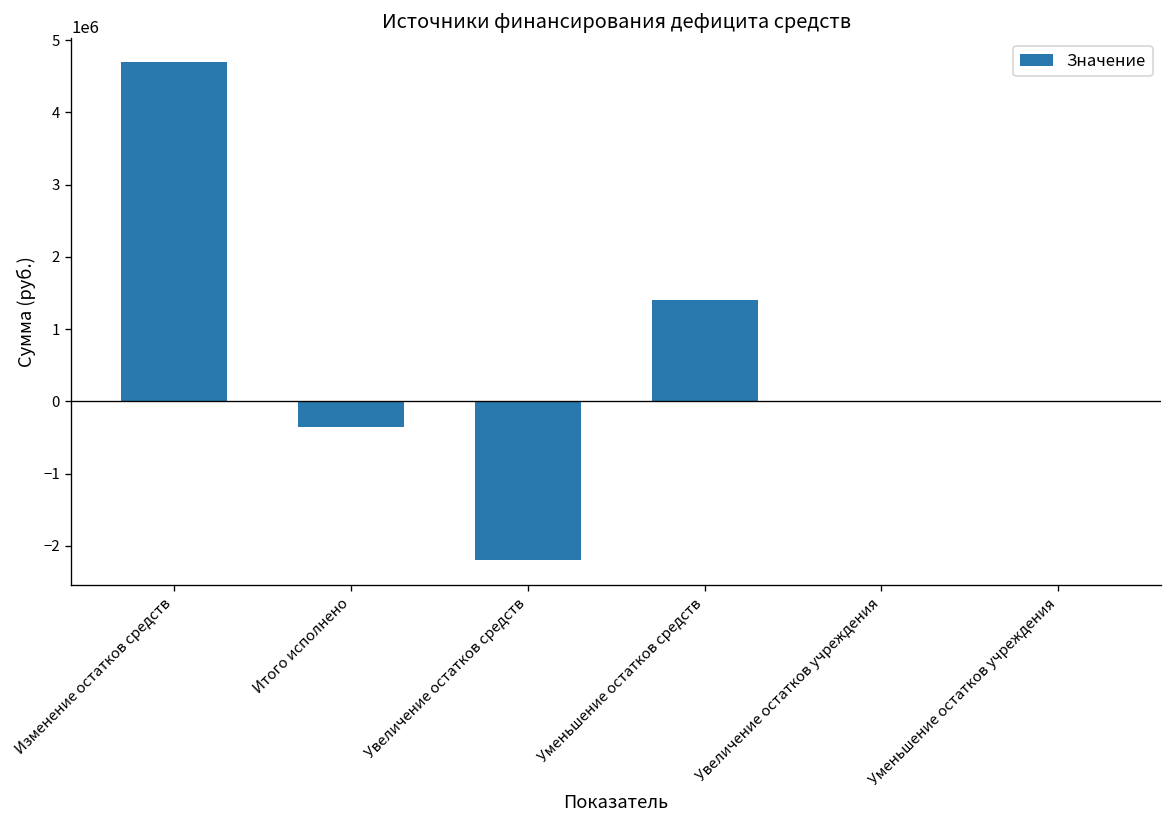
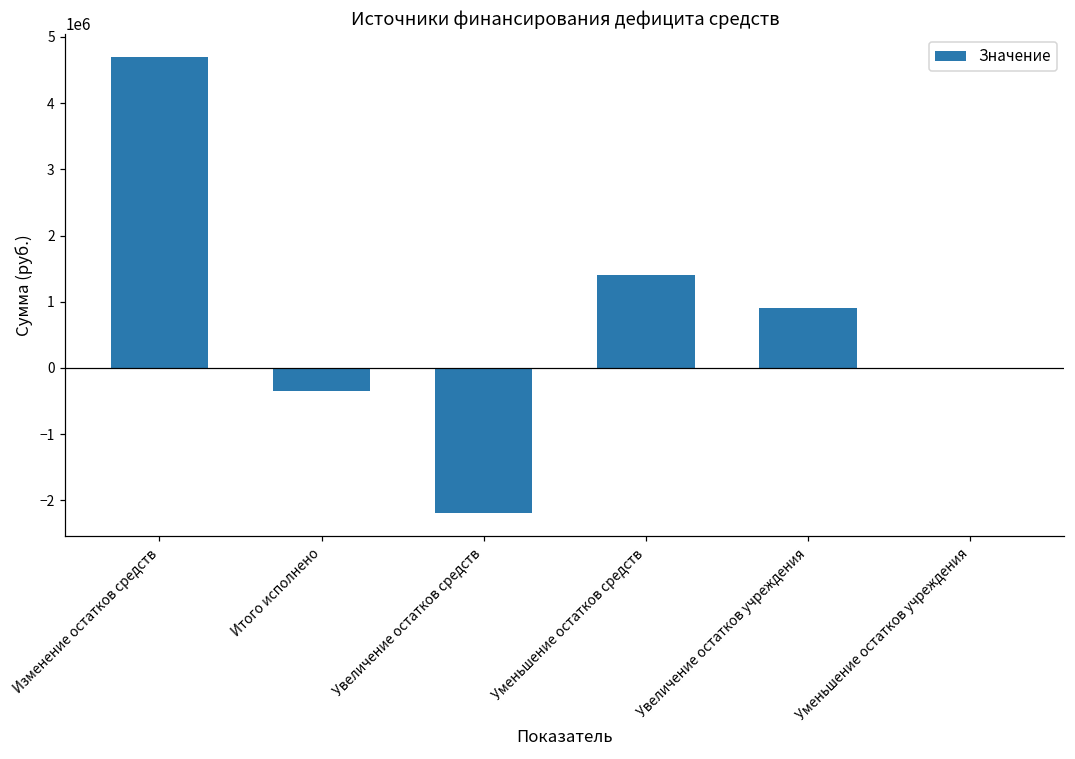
Увеличение остатков учреждения: 0 -> 900000
